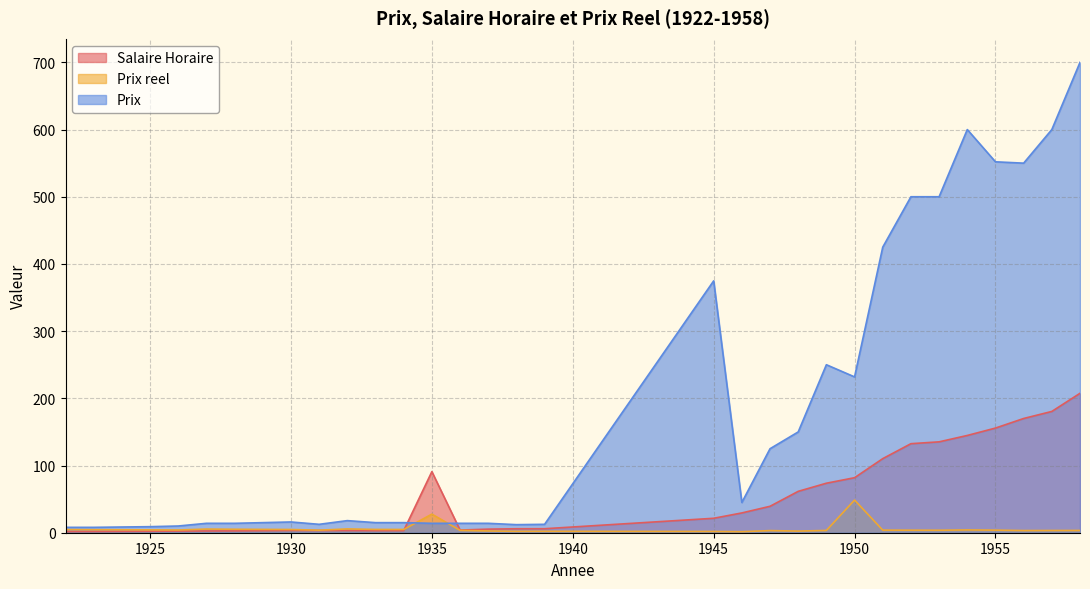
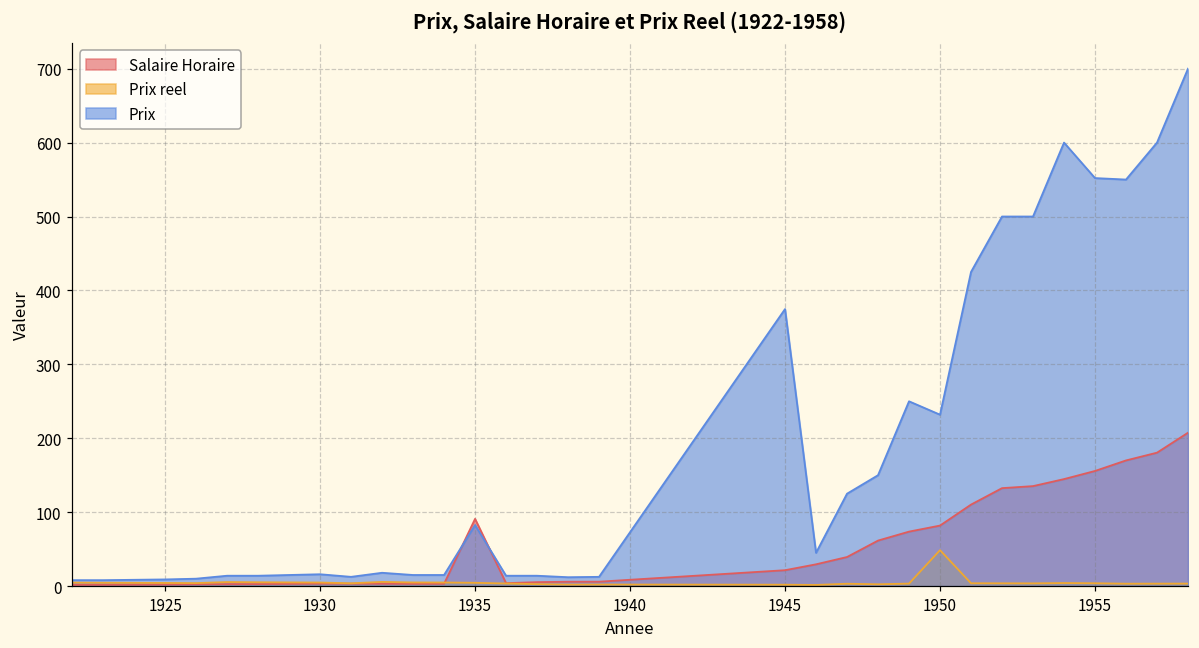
Prix reel, 1935: 30 -> 0
Prix, 1935: 10 -> 80
